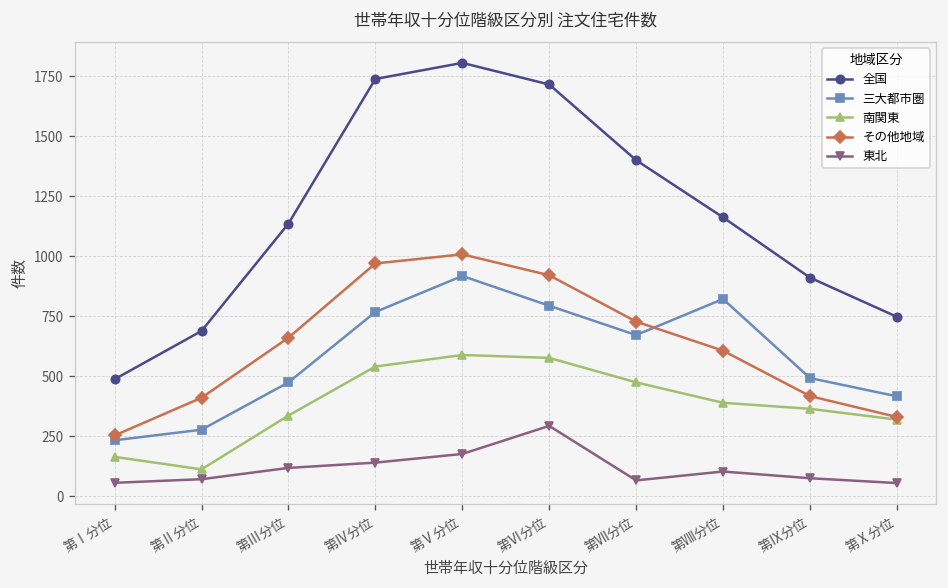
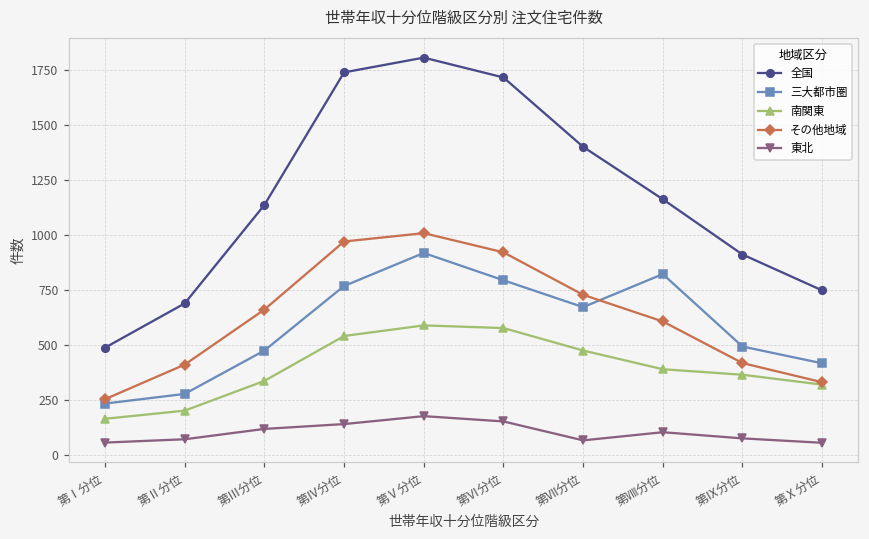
南関東, 第Ⅱ分位: 110 -> 200
東北, 第Ⅵ分位: 290 -> 150
